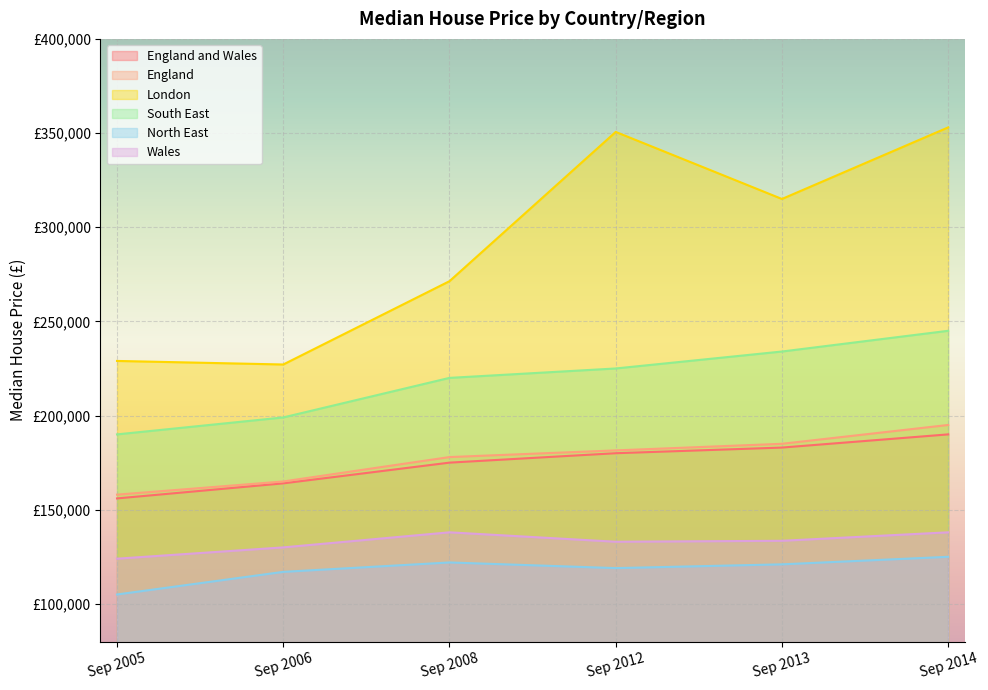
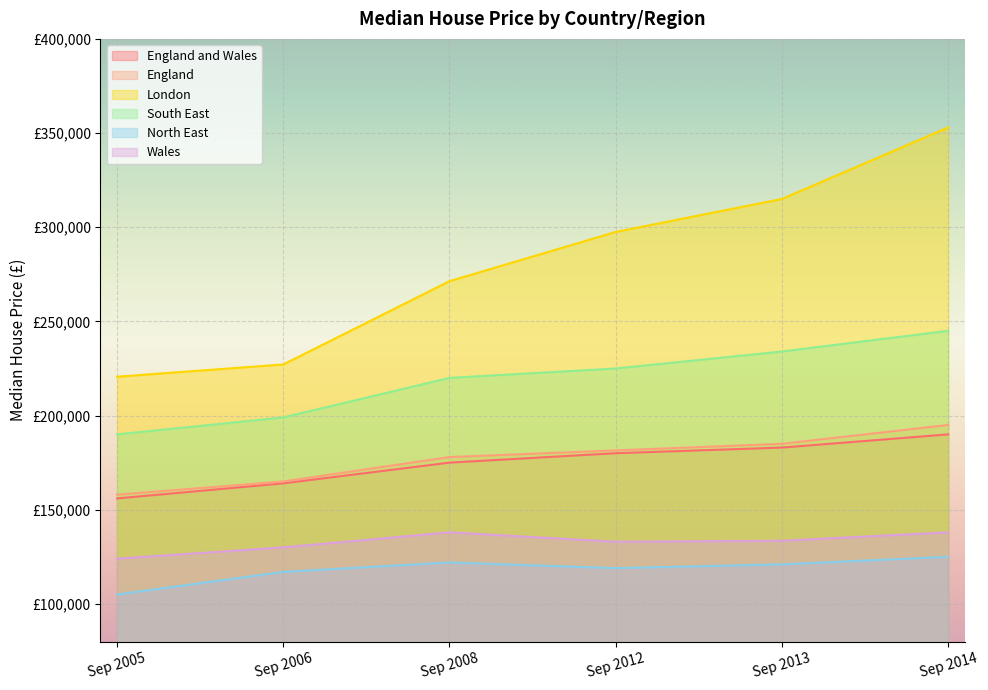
London, Sep 2005: £229,000 -> £221,000
London, Sep 2012: £351,000 -> £298,000
